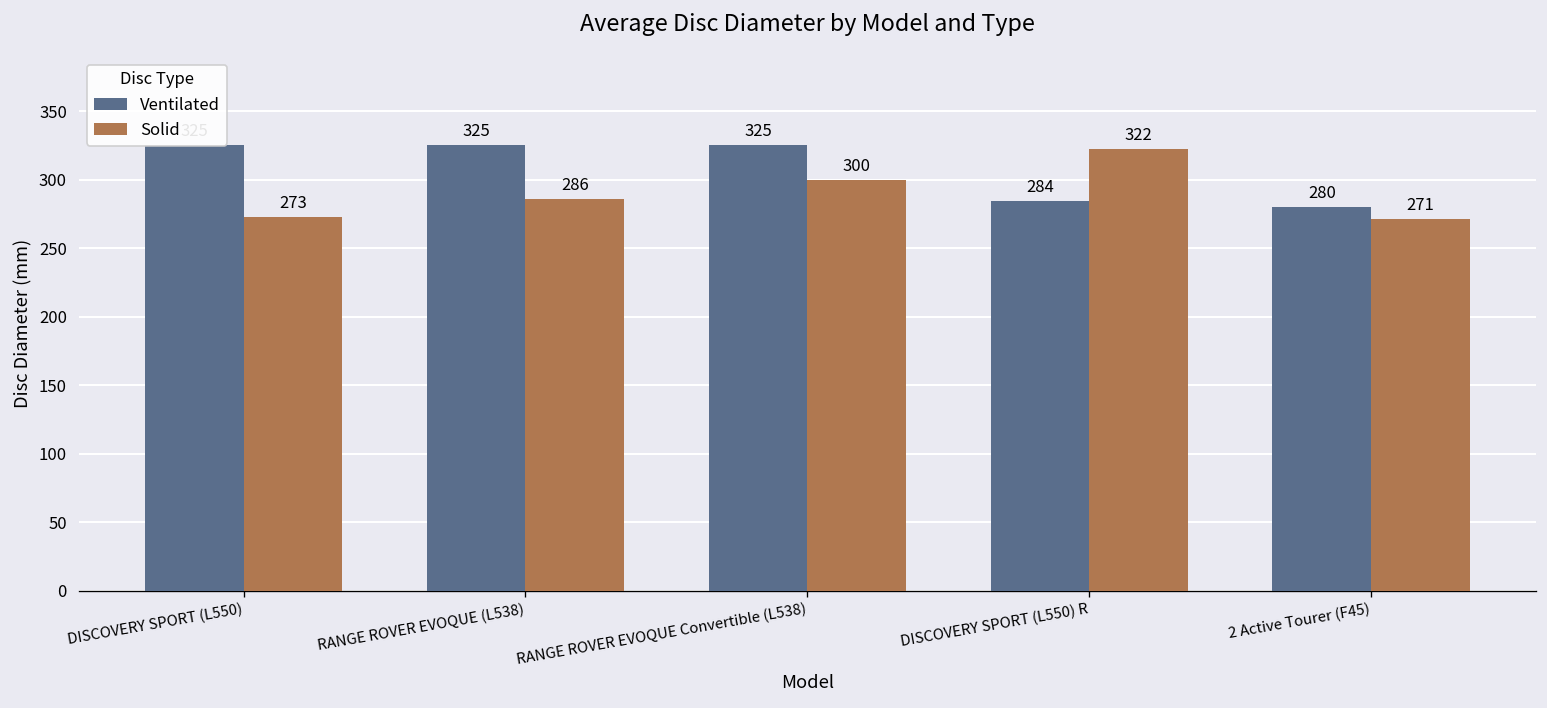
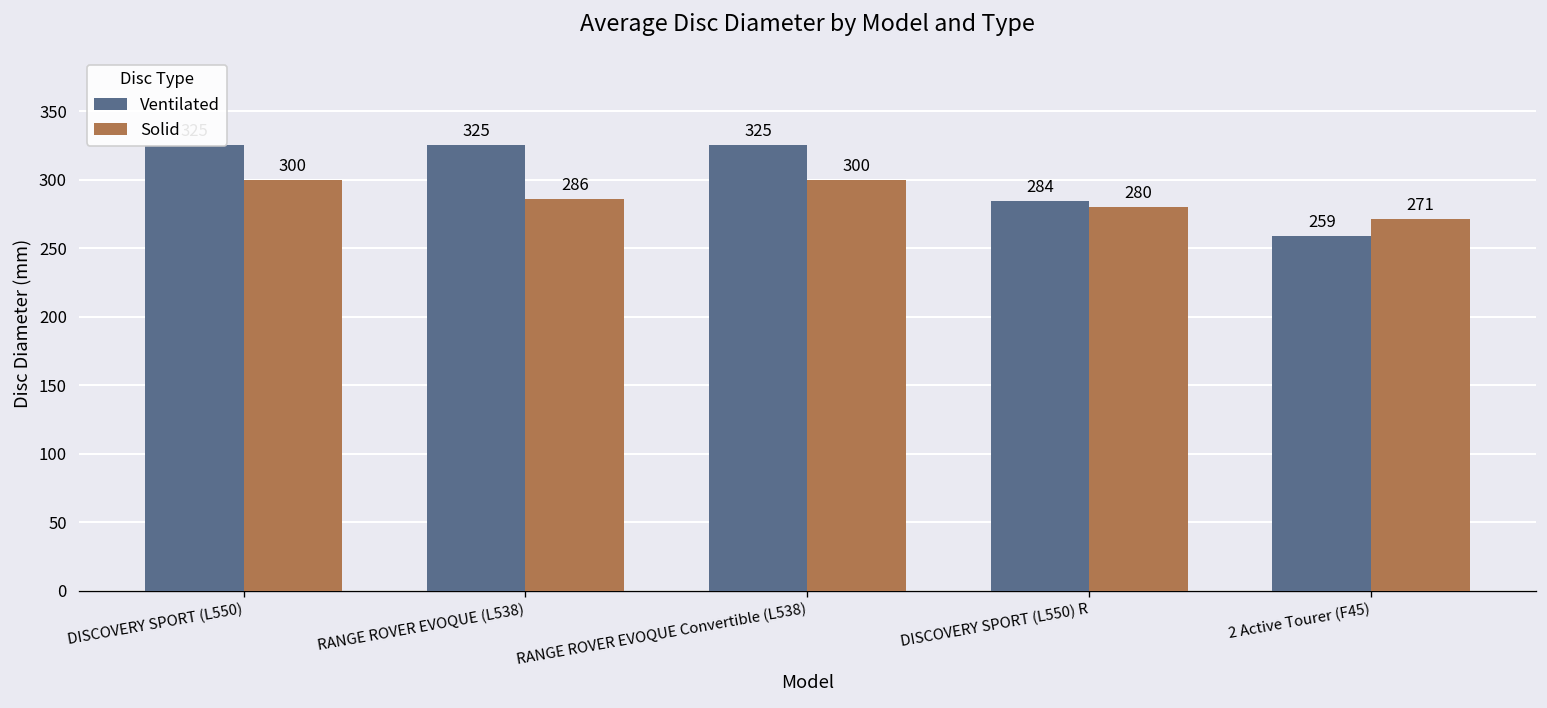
Solid, DISCOVERY SPORT (L550): 273 -> 300
Solid, DISCOVERY SPORT (L550) R: 322 -> 280
Ventilated, 2 Active Tourer (F45): 280 -> 259
